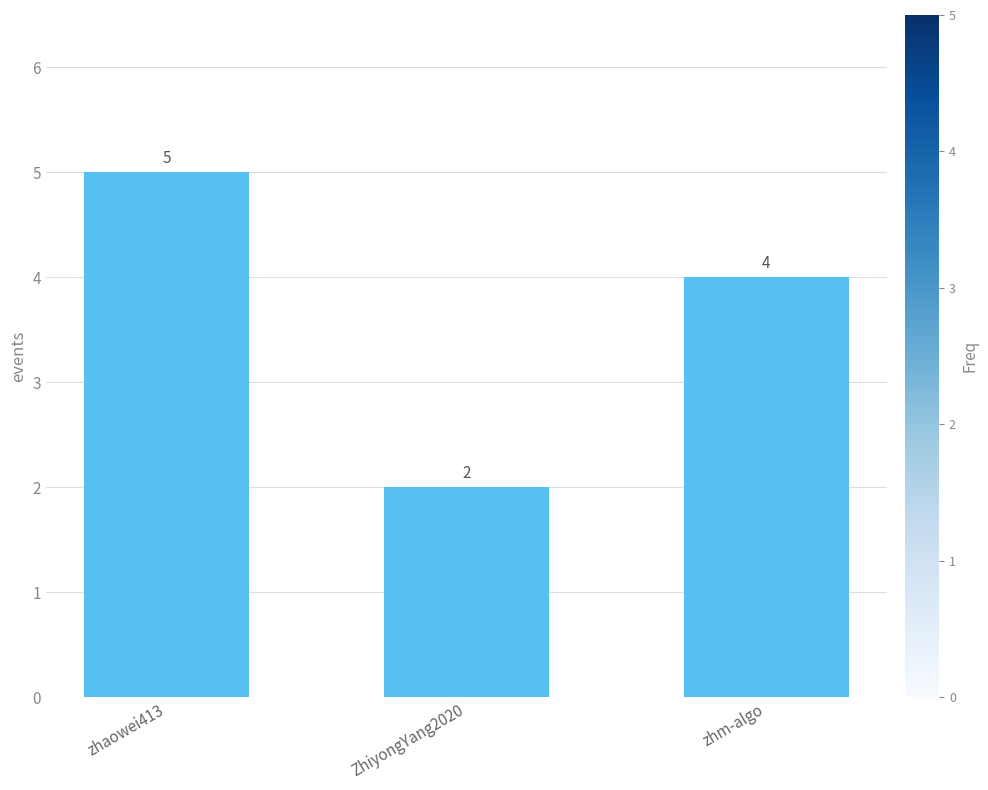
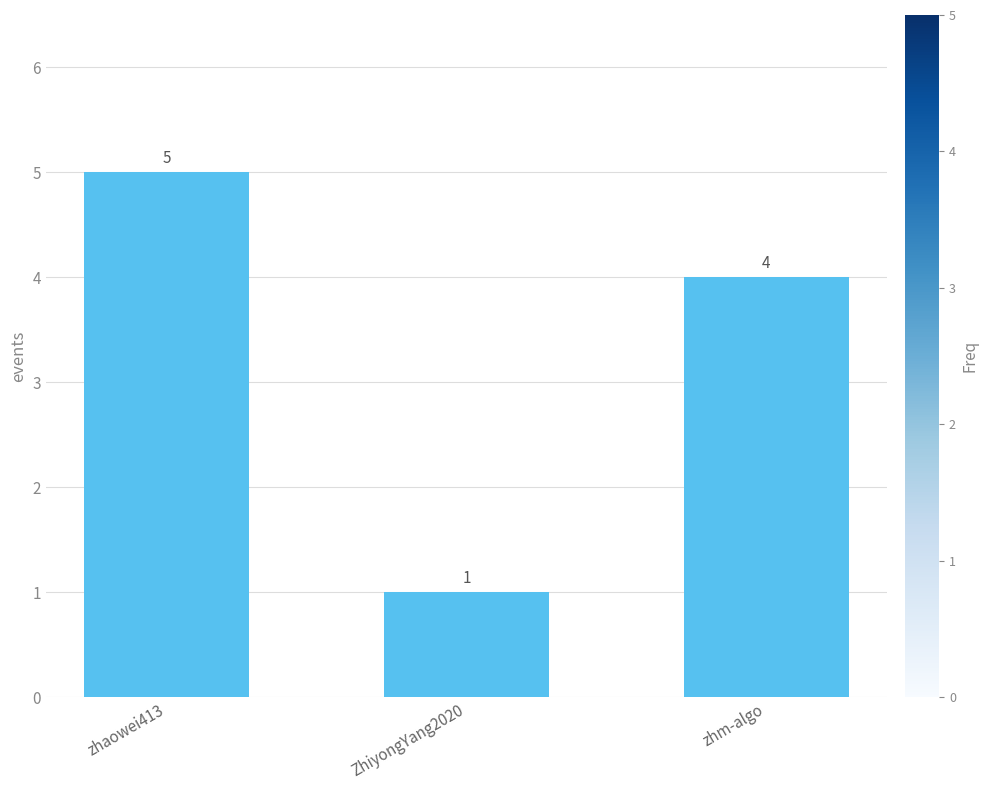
ZhiyongYang2020: 2 -> 1
